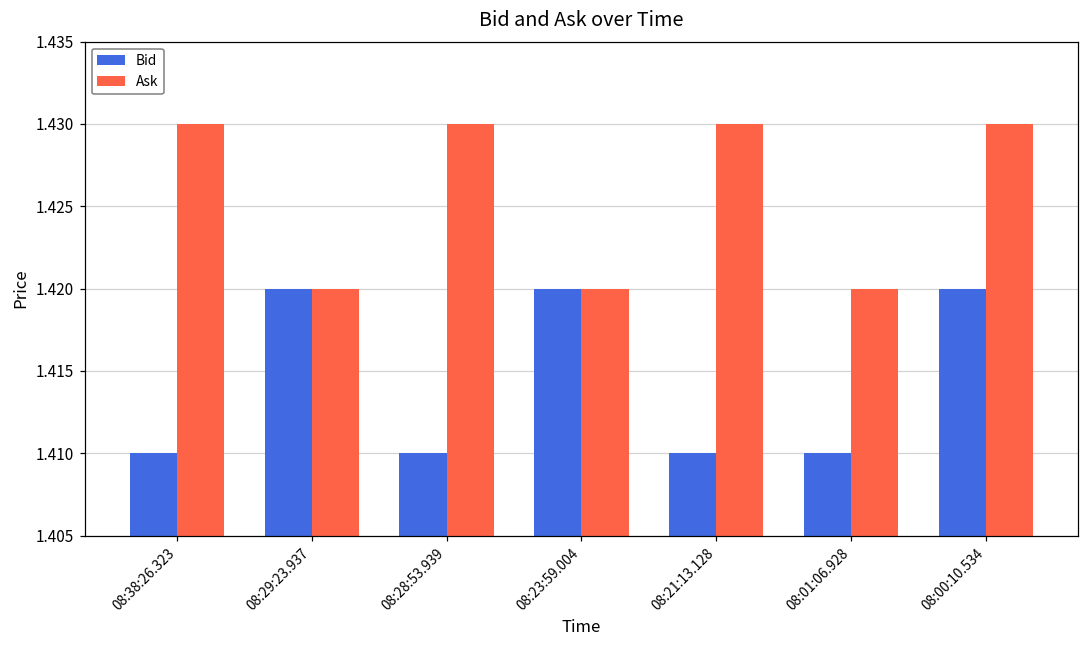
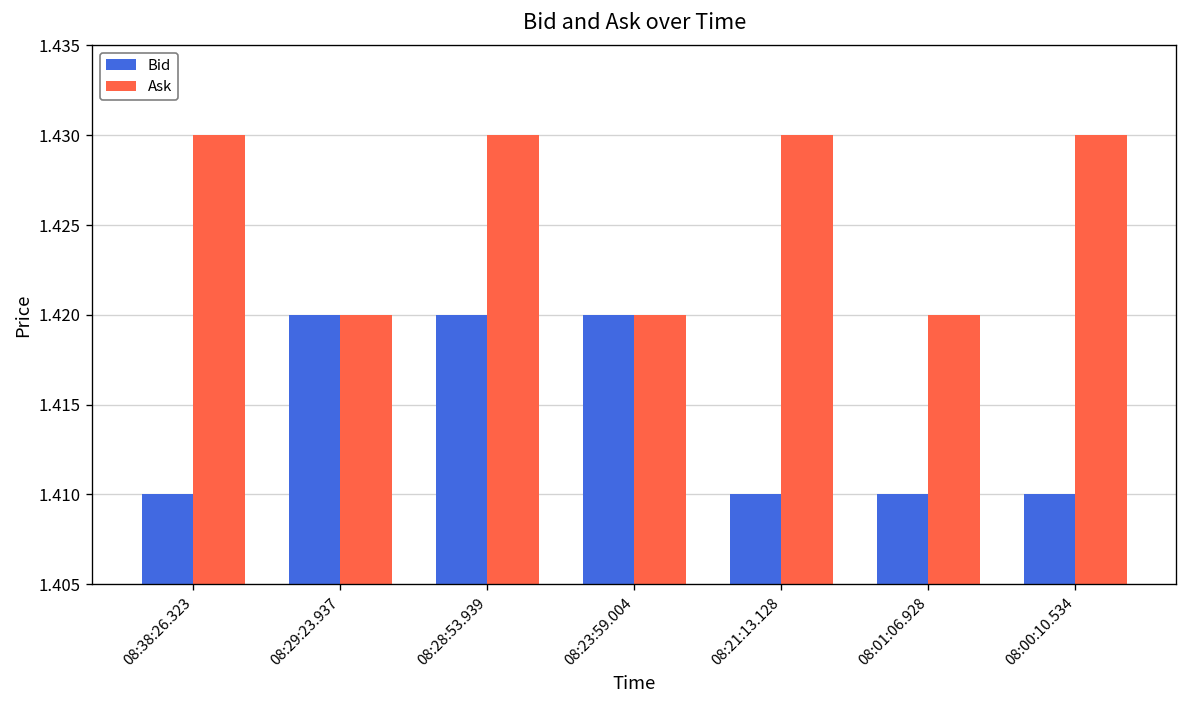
Bid, 08:28:53.939: 1.41 -> 1.42
Bid, 08:00:10.534: 1.42 -> 1.41
